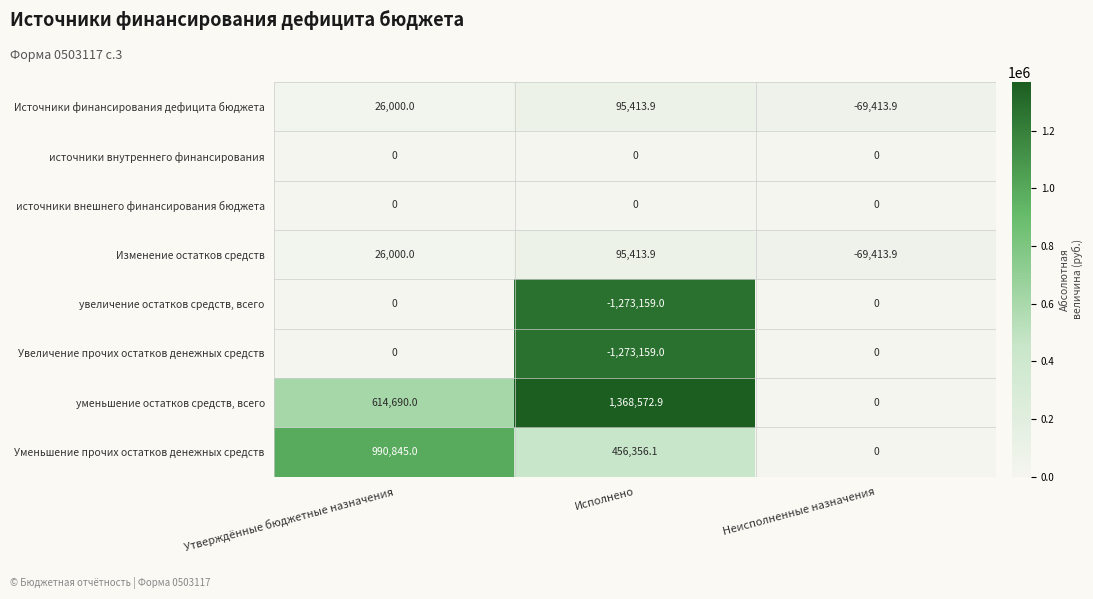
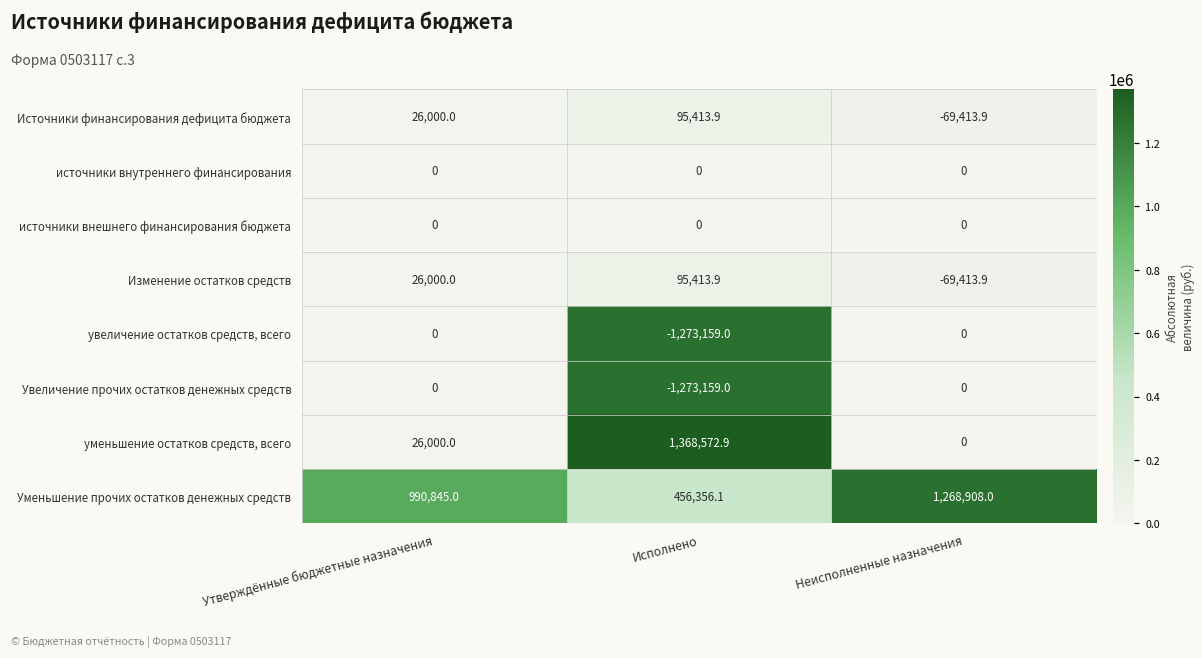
уменьшение остатков средств, всего, Утверждённые бюджетные назначения: 614,690.0 -> 26,000.0
Уменьшение прочих остатков денежных средств, Неисполненные назначения: 0 -> 1,268,908.0
